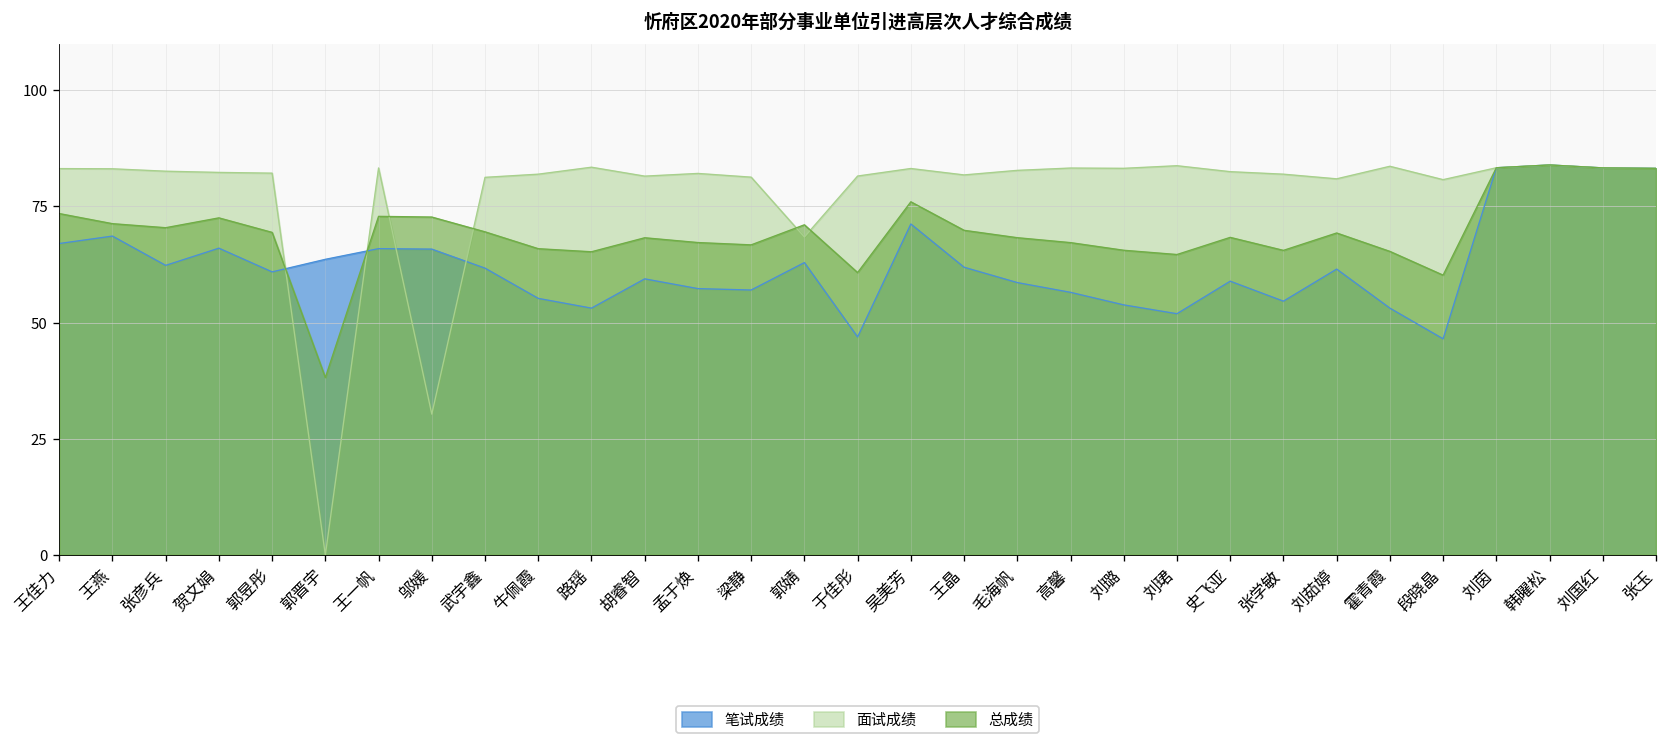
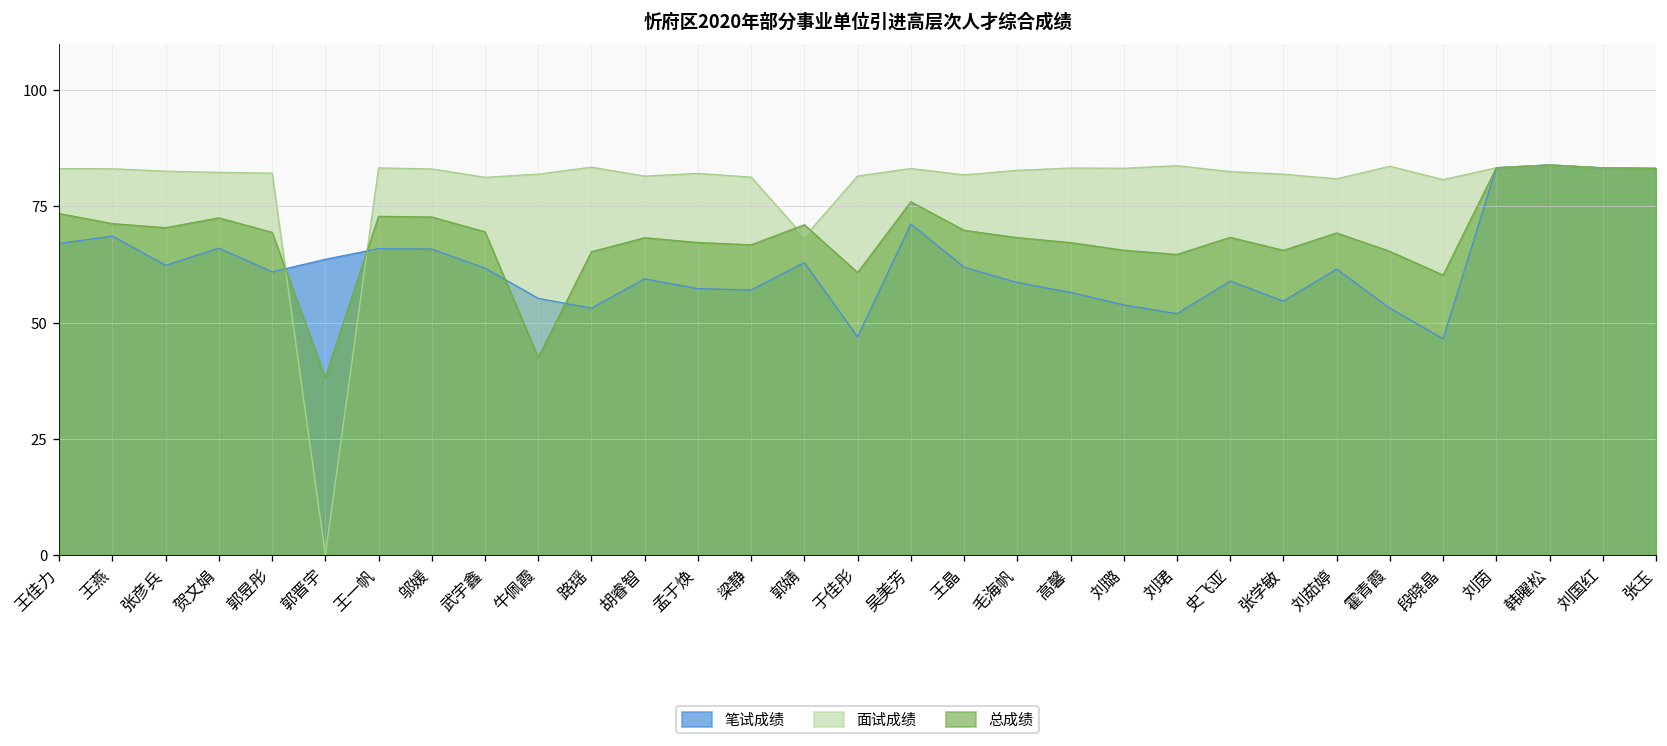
面试成绩, 邬媛: 30 -> 83
总成绩, 牛佩霞: 66 -> 42
